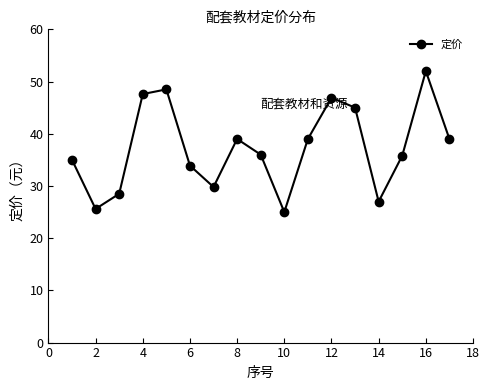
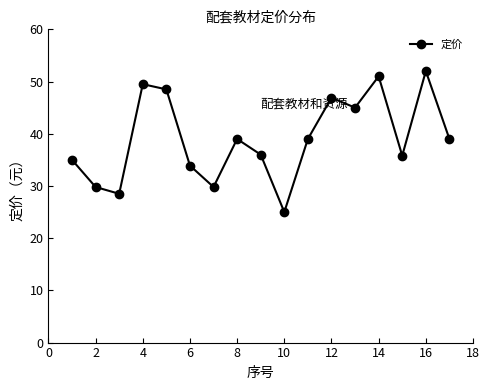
2: 26 -> 30
4: 48 -> 50
14: 27 -> 51
